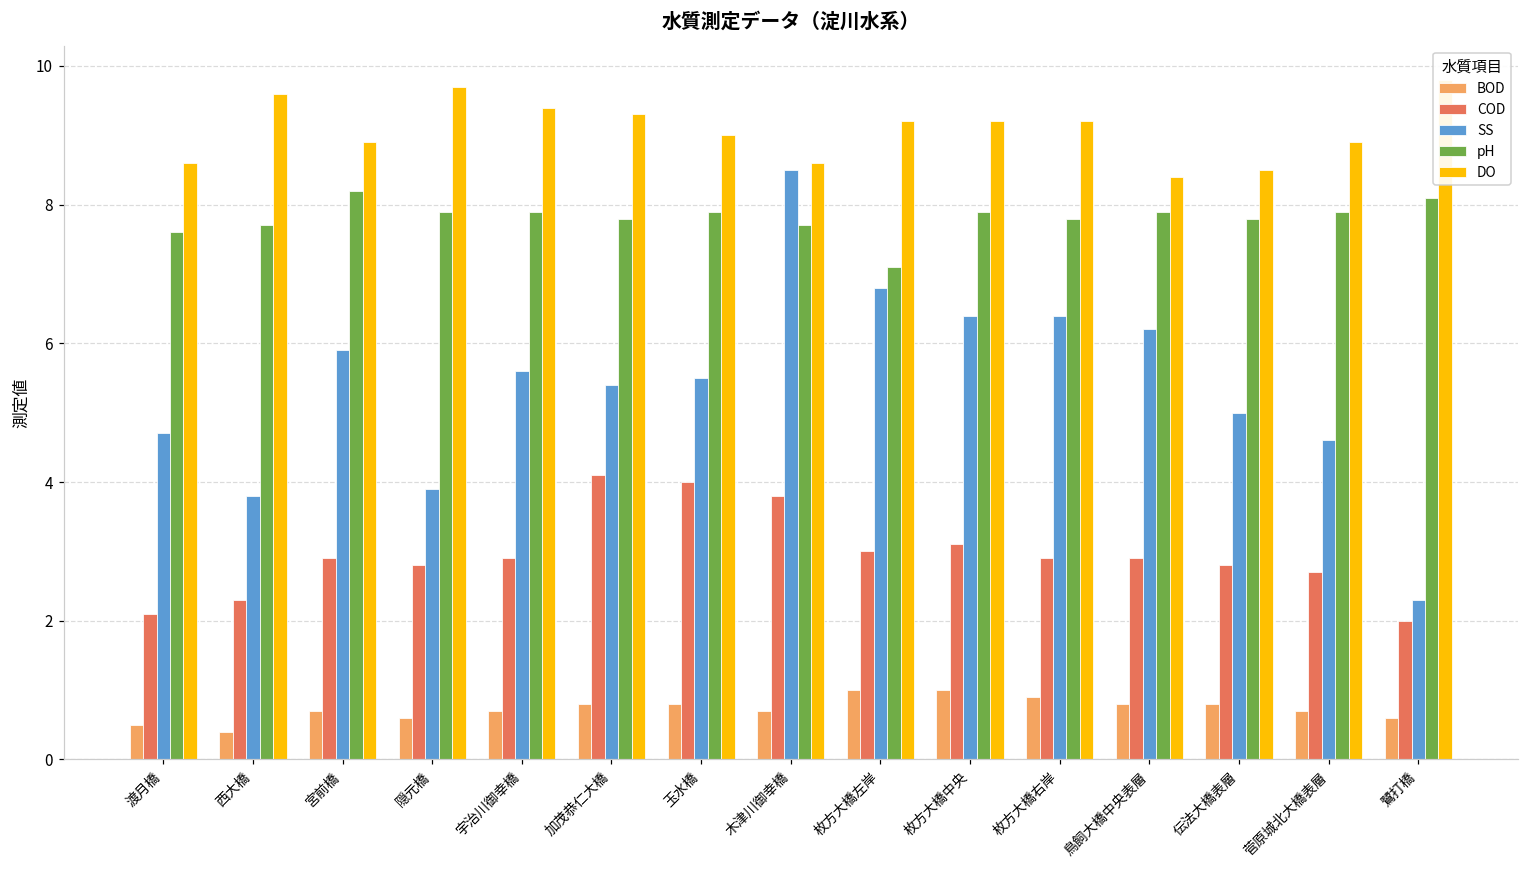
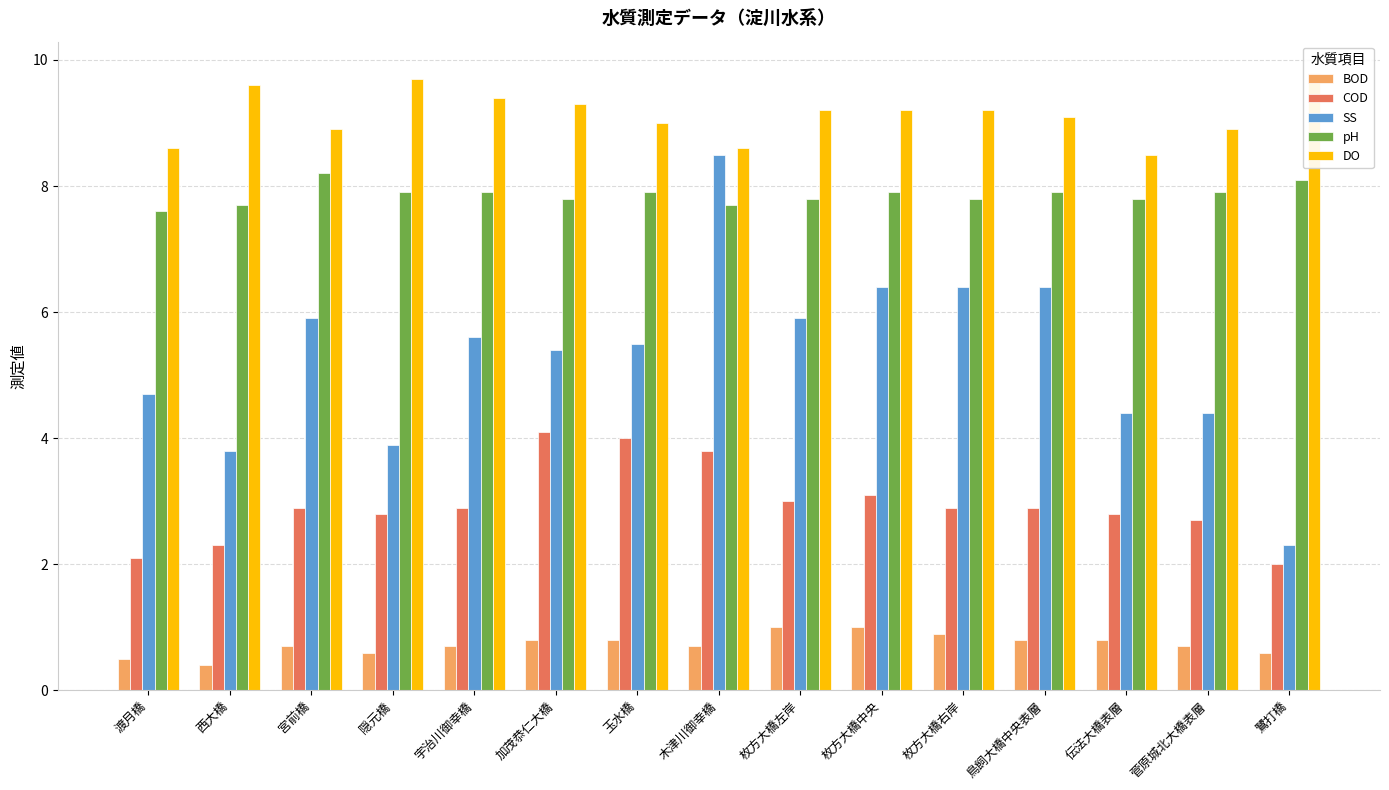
SS, 枚方大橋左岸: 6.8 -> 5.9
pH, 枚方大橋左岸: 7.1 -> 7.8
SS, 鳥飼大橋中央表層: 6.2 -> 6.4
DO, 鳥飼大橋中央表層: 8.4 -> 9.1
SS, 伝法大橋表層: 5.0 -> 4.4
SS, 菅原城北大橋表層: 4.6 -> 4.4
